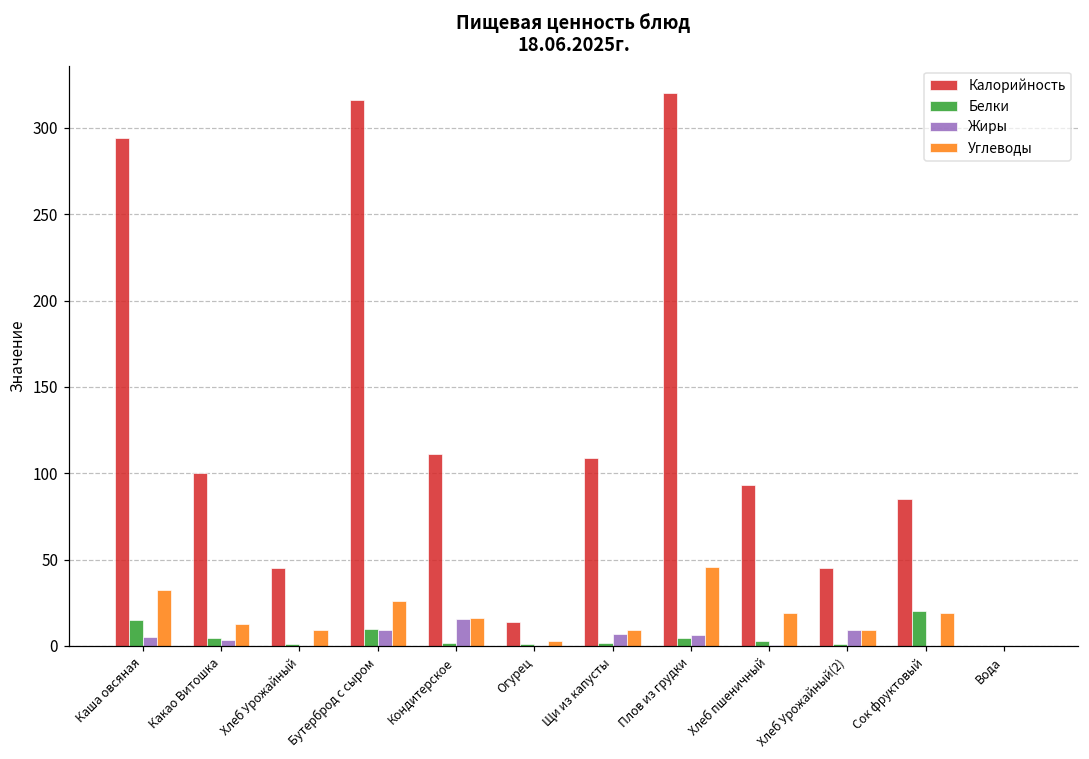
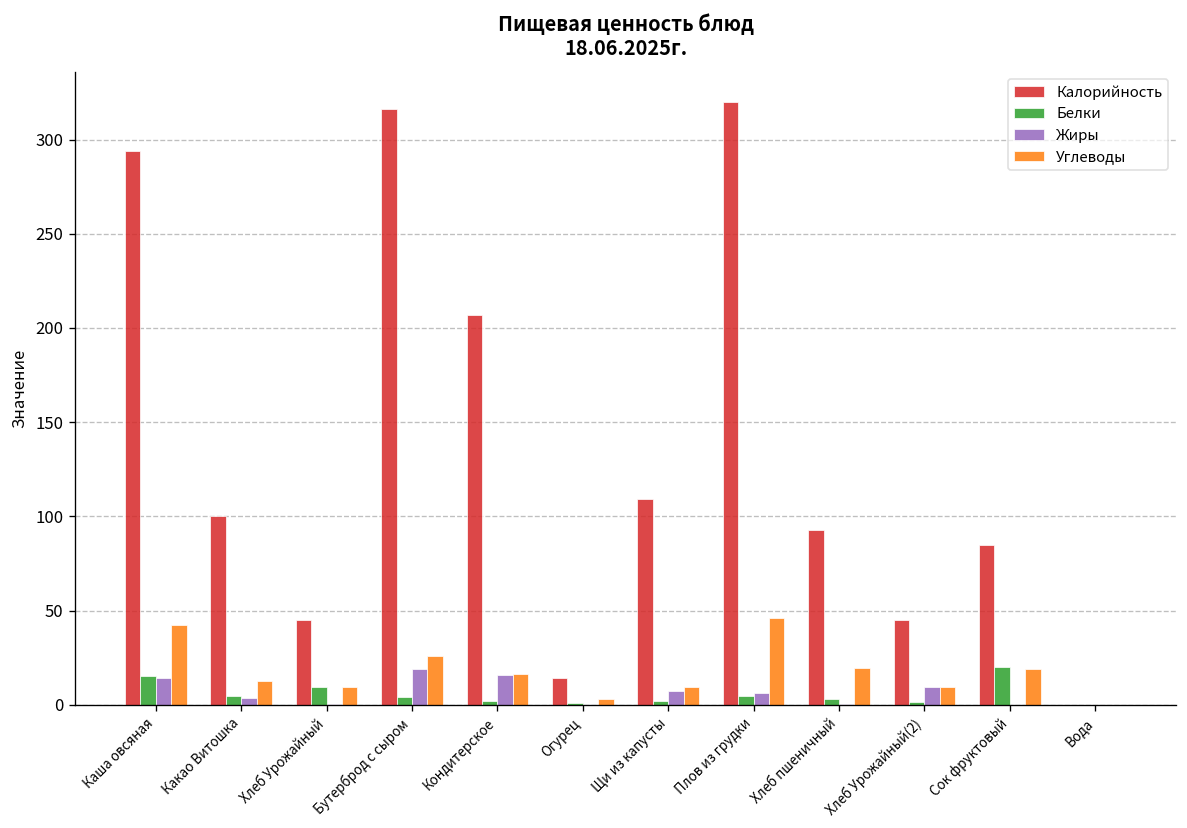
Жиры, Каша овсяная: 5 -> 14
Углеводы, Каша овсяная: 32 -> 42
Белки, Хлеб Урожайный: 1 -> 9
Белки, Бутерброд с сыром: 10 -> 4
Жиры, Бутерброд с сыром: 9 -> 19
Калорийность, Кондитерское: 111 -> 207
